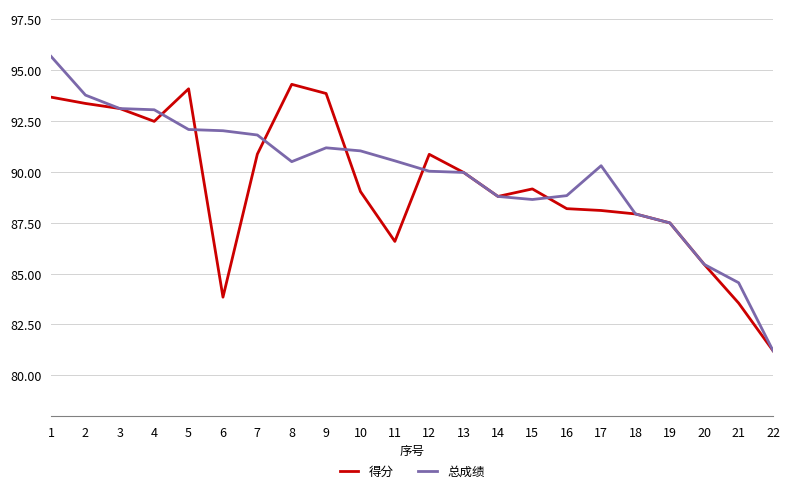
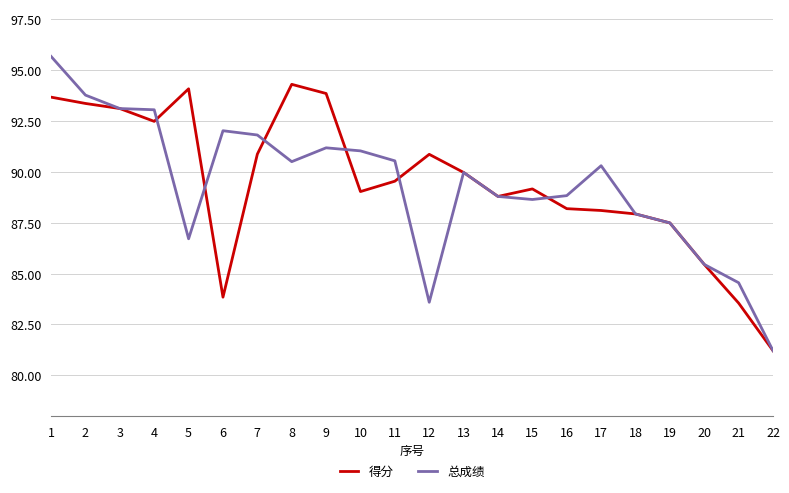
总成绩, 5: 92.1 -> 86.7
得分, 11: 86.6 -> 89.5
总成绩, 12: 90.0 -> 83.6
